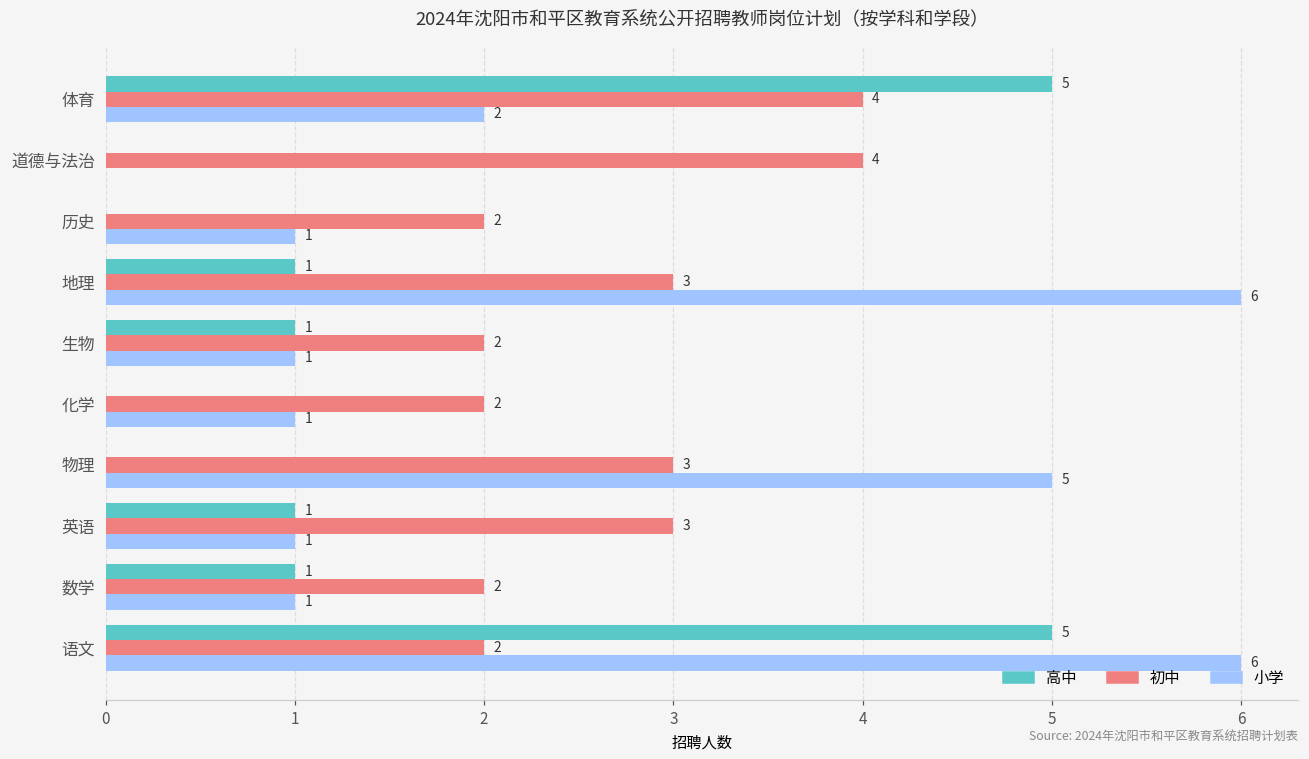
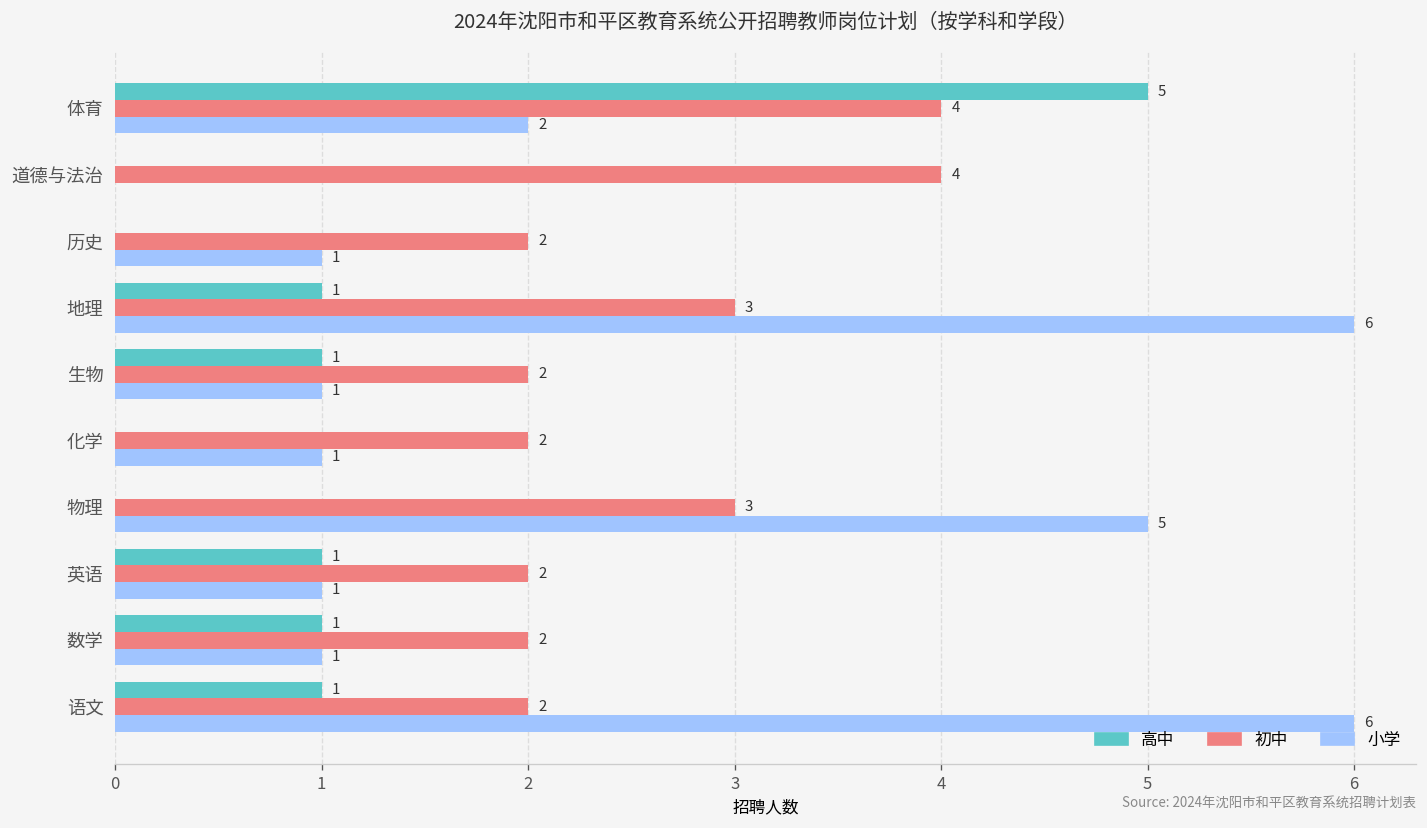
初中, 英语: 3 -> 2
高中, 语文: 5 -> 1
